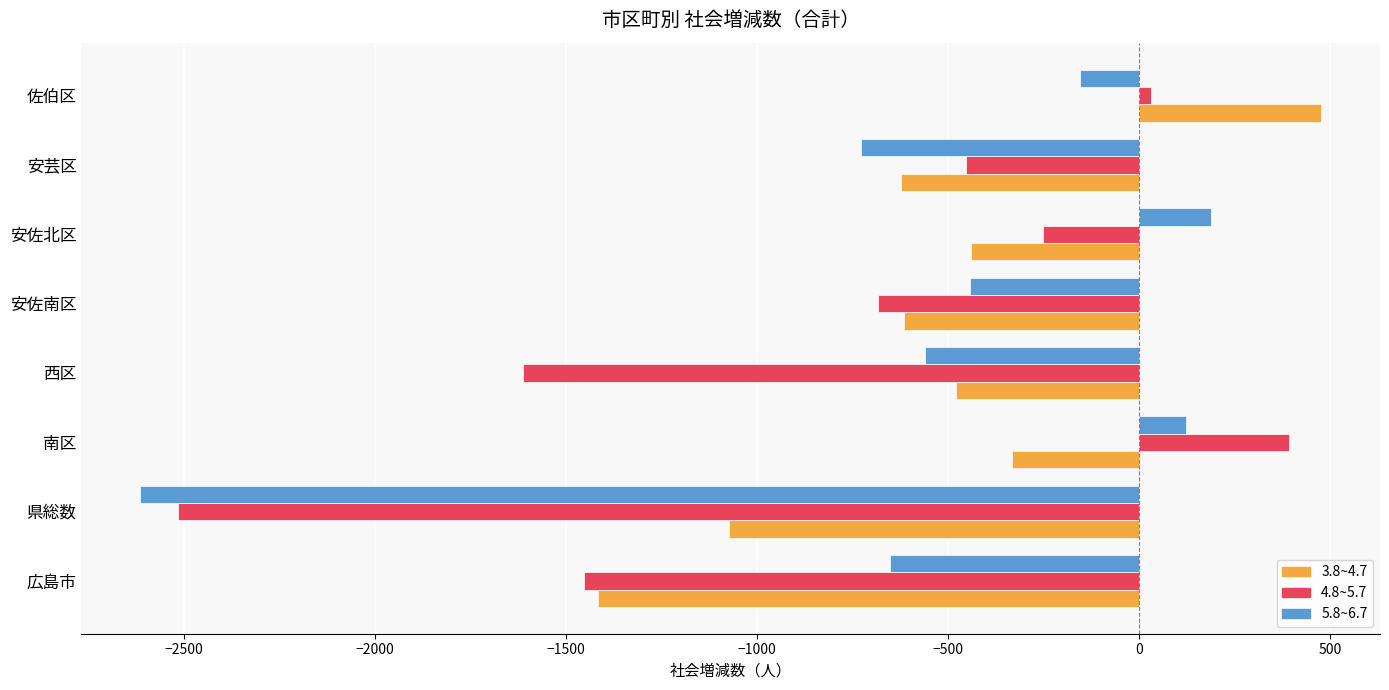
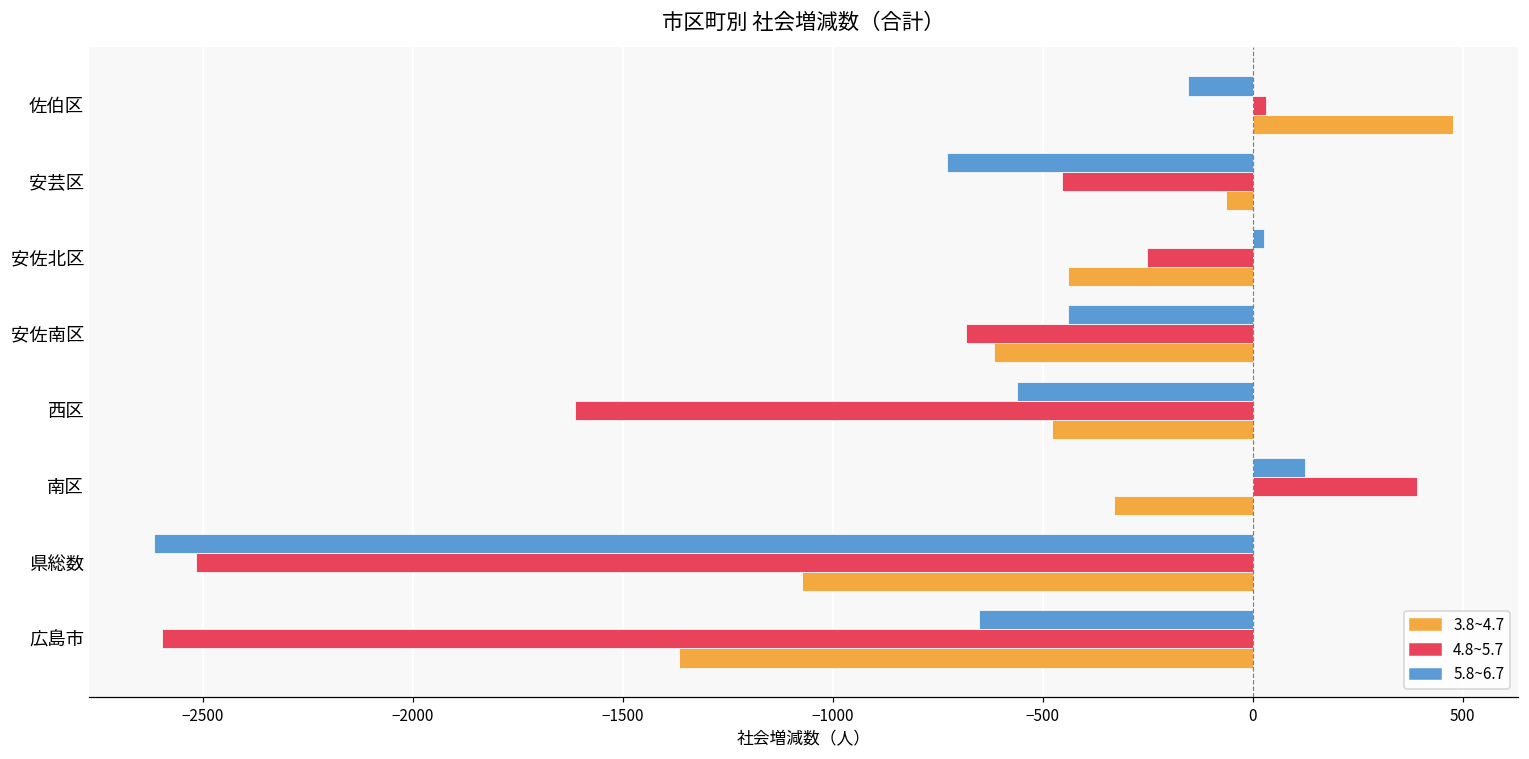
3.8~4.7, 安芸区: -620 -> -60
5.8~6.7, 安佐北区: 190 -> 30
4.8~5.7, 広島市: -1450 -> -2600
3.8~4.7, 広島市: -1420 -> -1370
